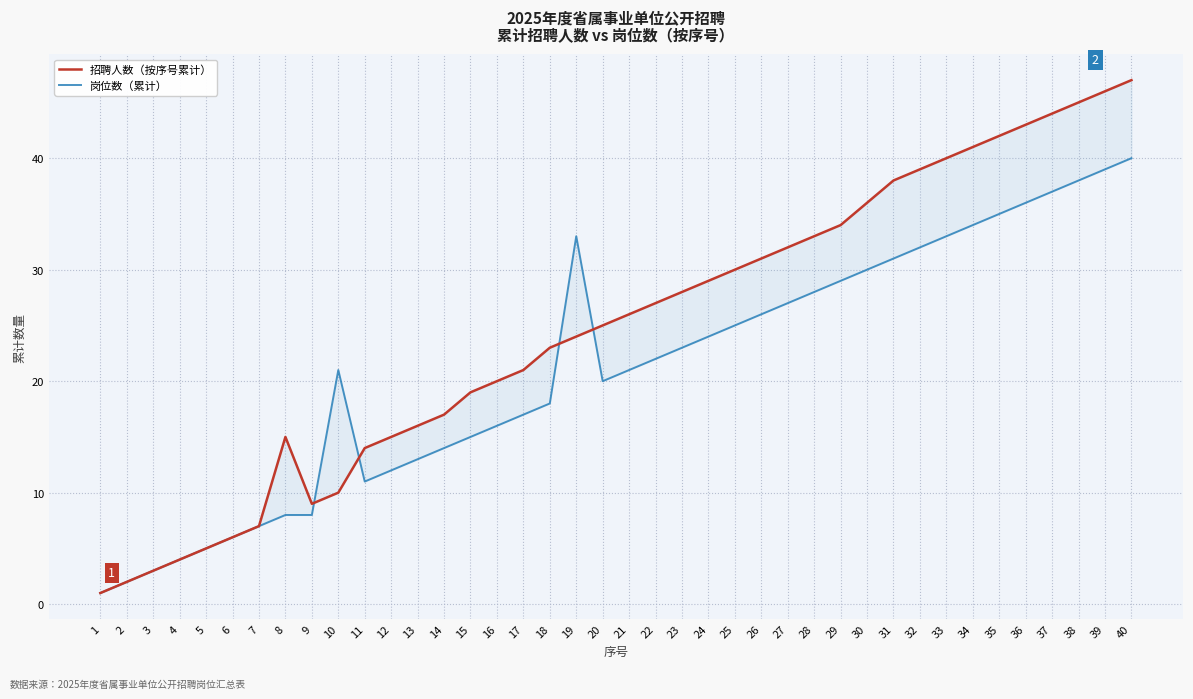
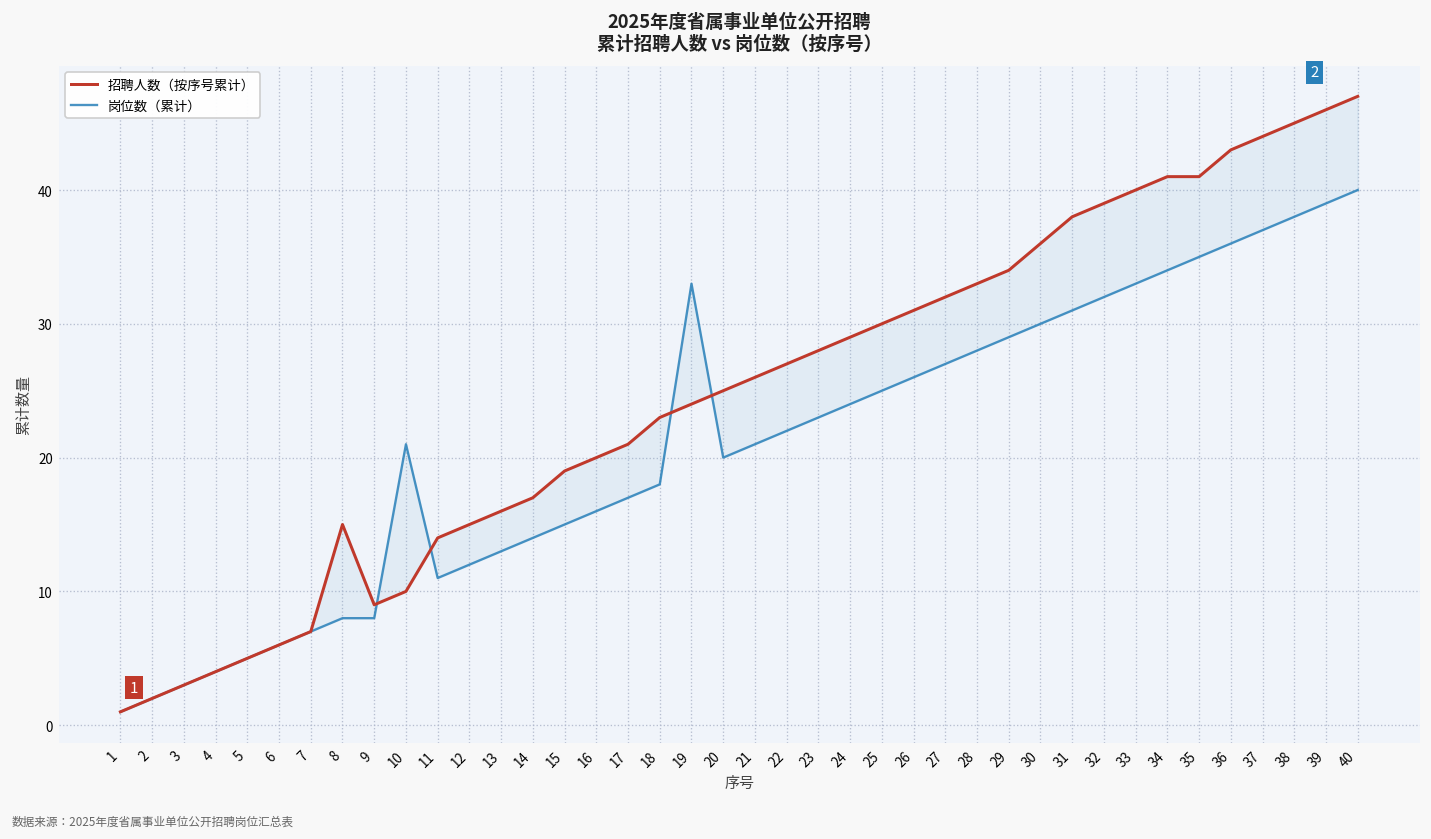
招聘人数（按序号累计）, 35: 42 -> 41
